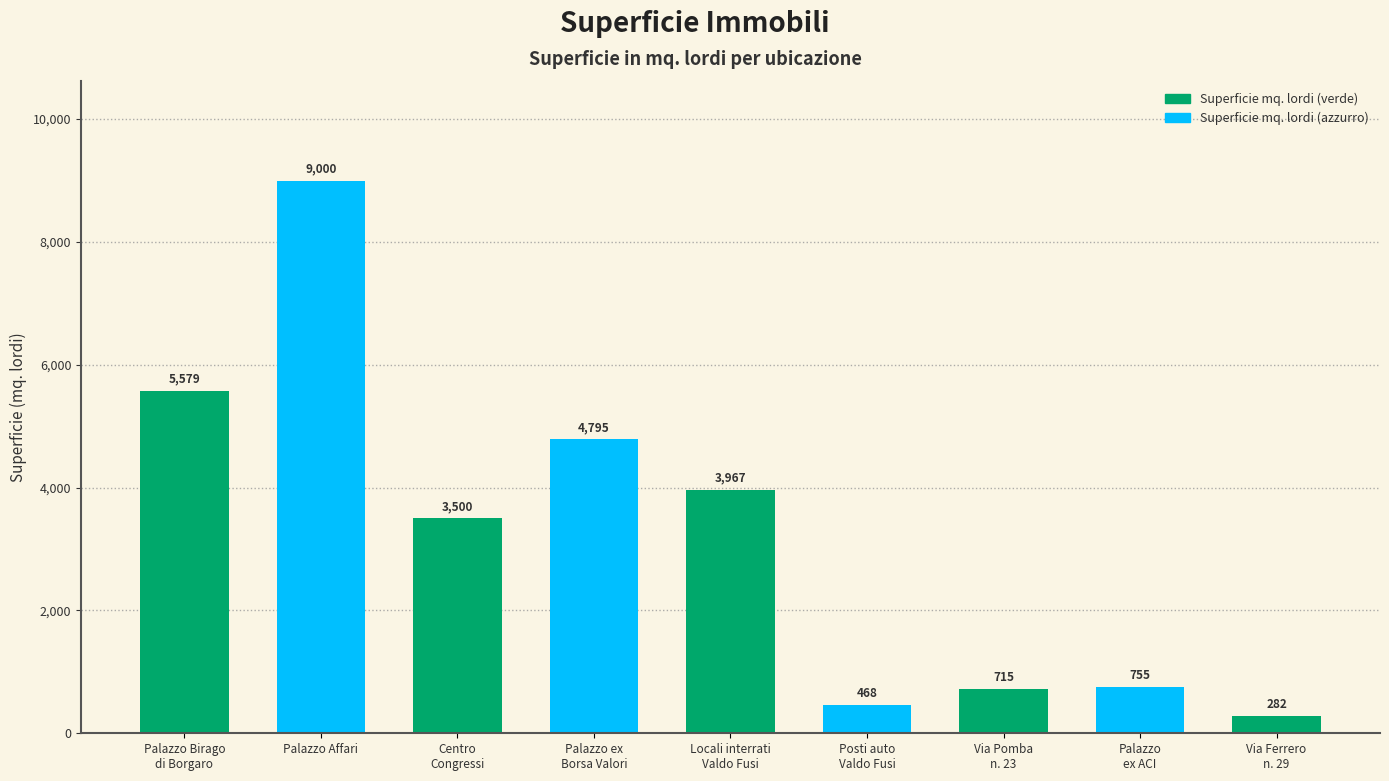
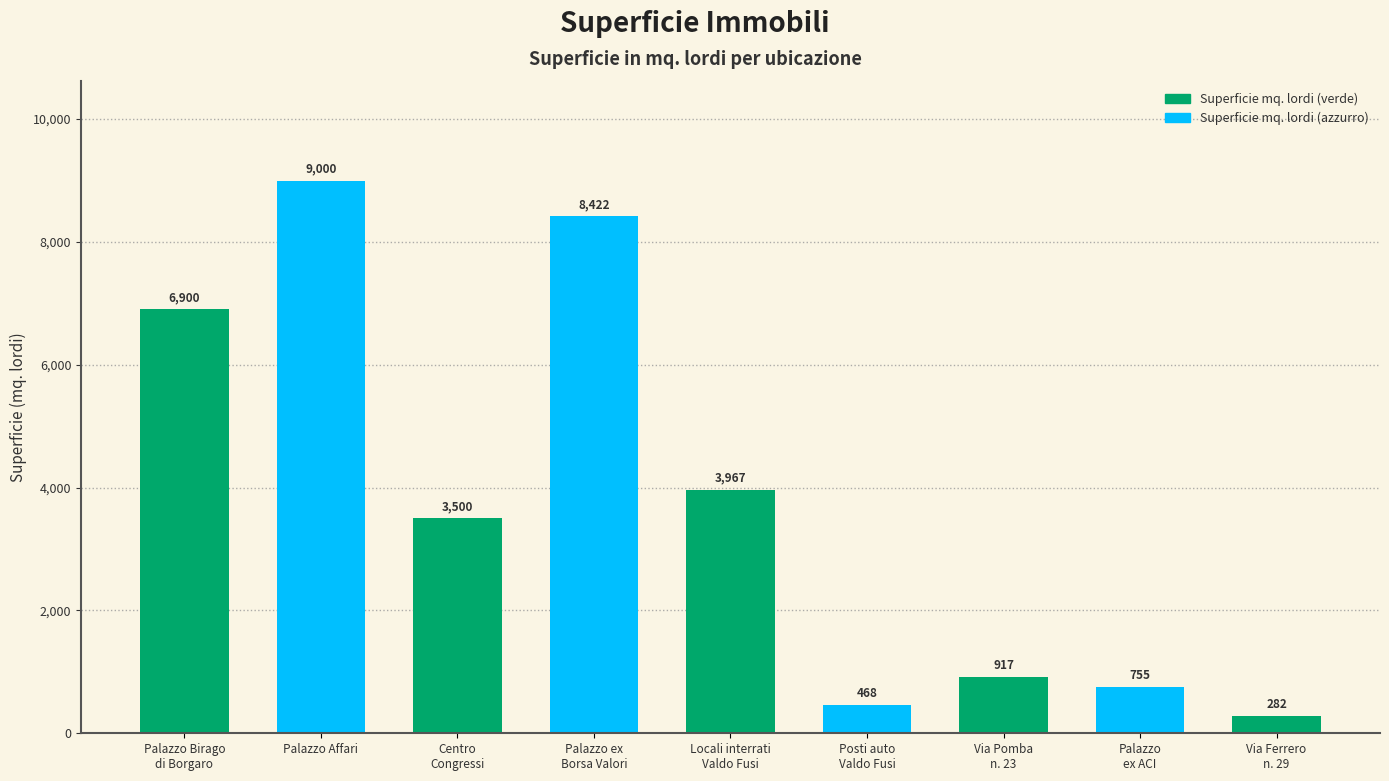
Palazzo Birago di Borgaro: 5,579 -> 6,900
Palazzo ex Borsa Valori: 4,795 -> 8,422
Via Pomba n. 23: 715 -> 917
